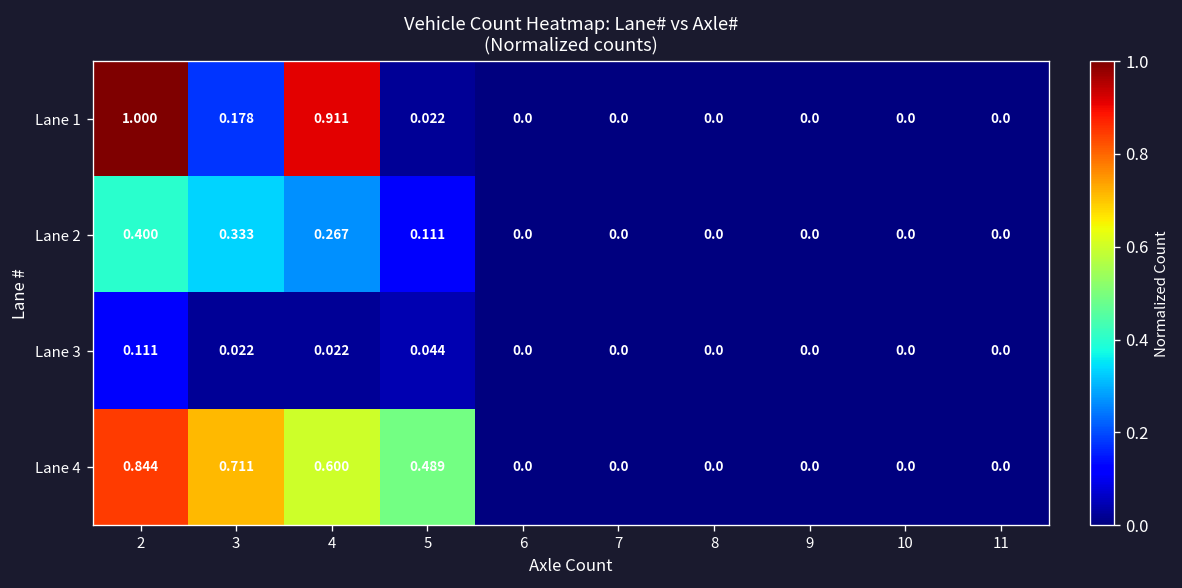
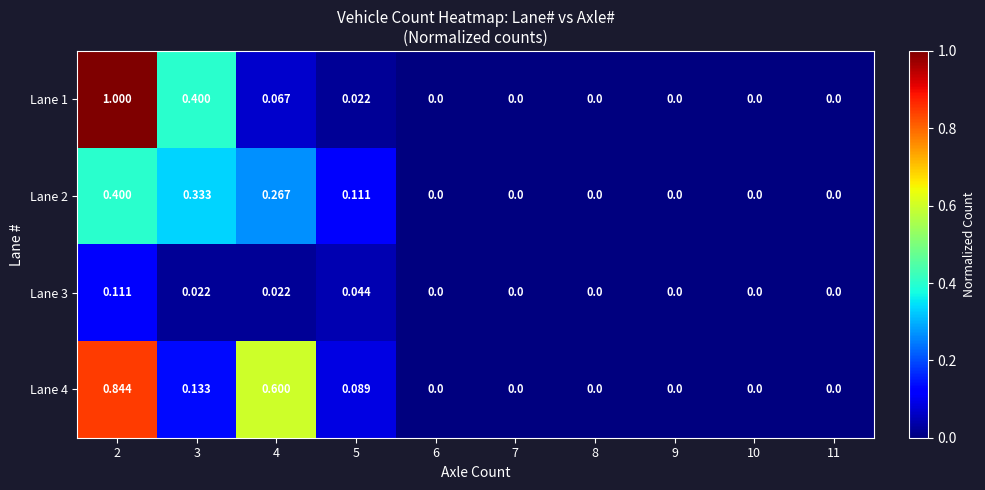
Lane 1, 3: 0.178 -> 0.400
Lane 1, 4: 0.911 -> 0.067
Lane 4, 3: 0.711 -> 0.133
Lane 4, 5: 0.489 -> 0.089
